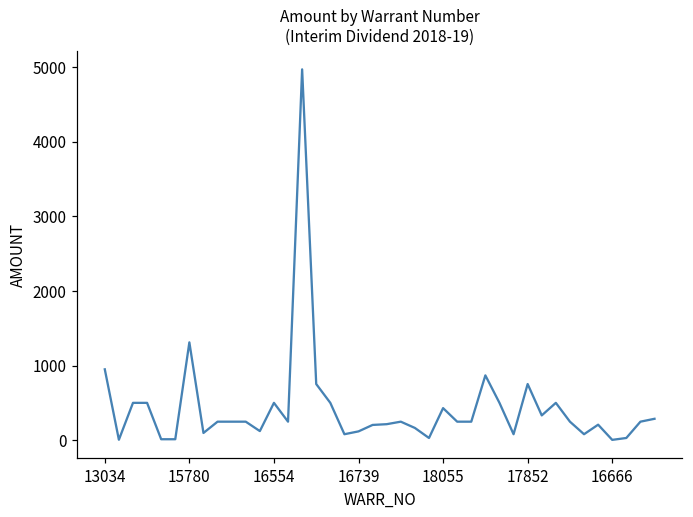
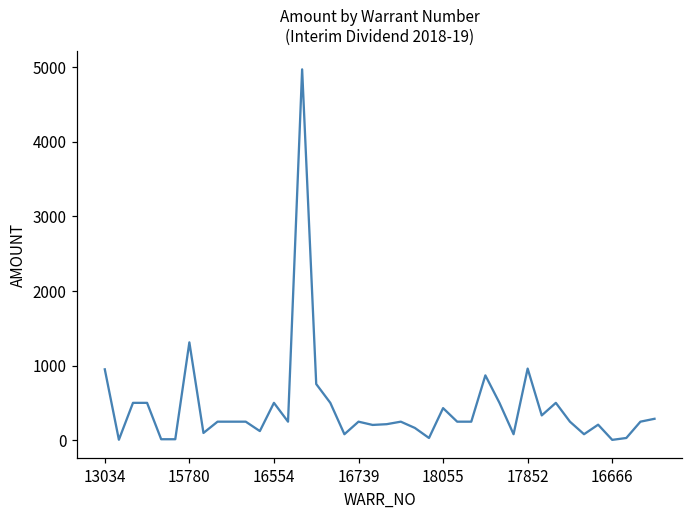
16739: 100 -> 300
17852: 800 -> 1000
